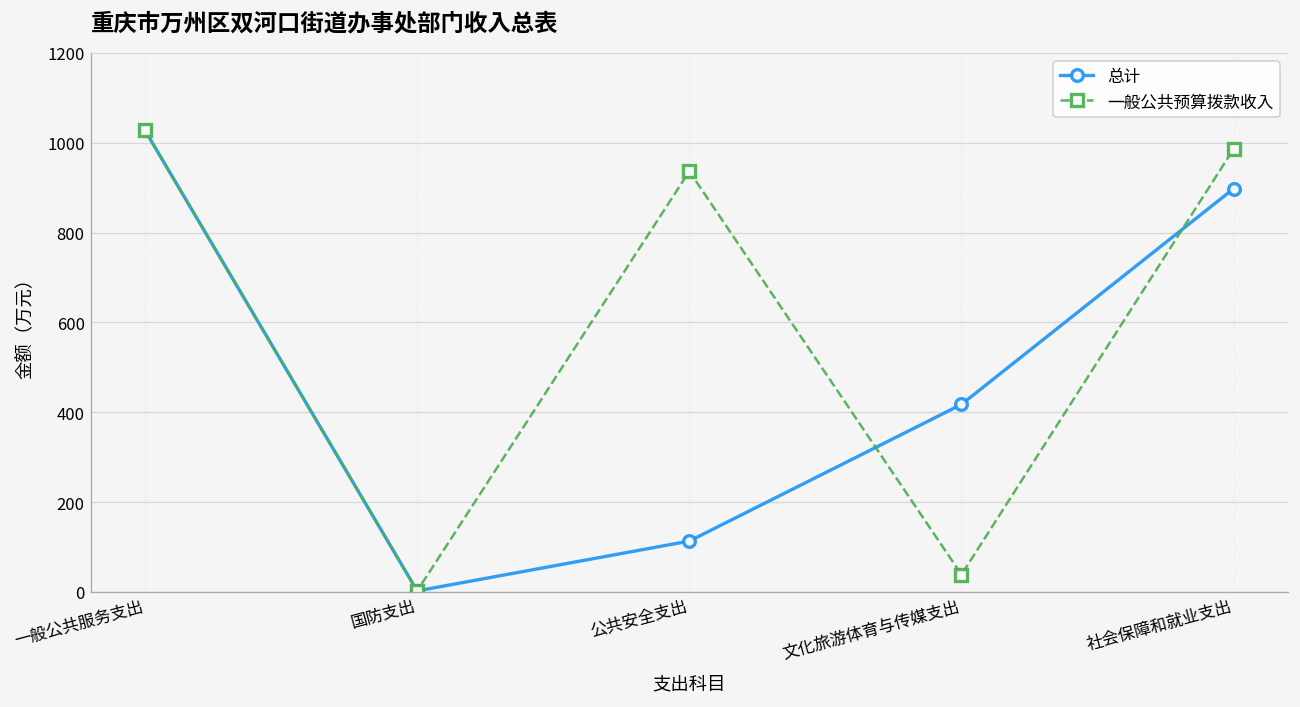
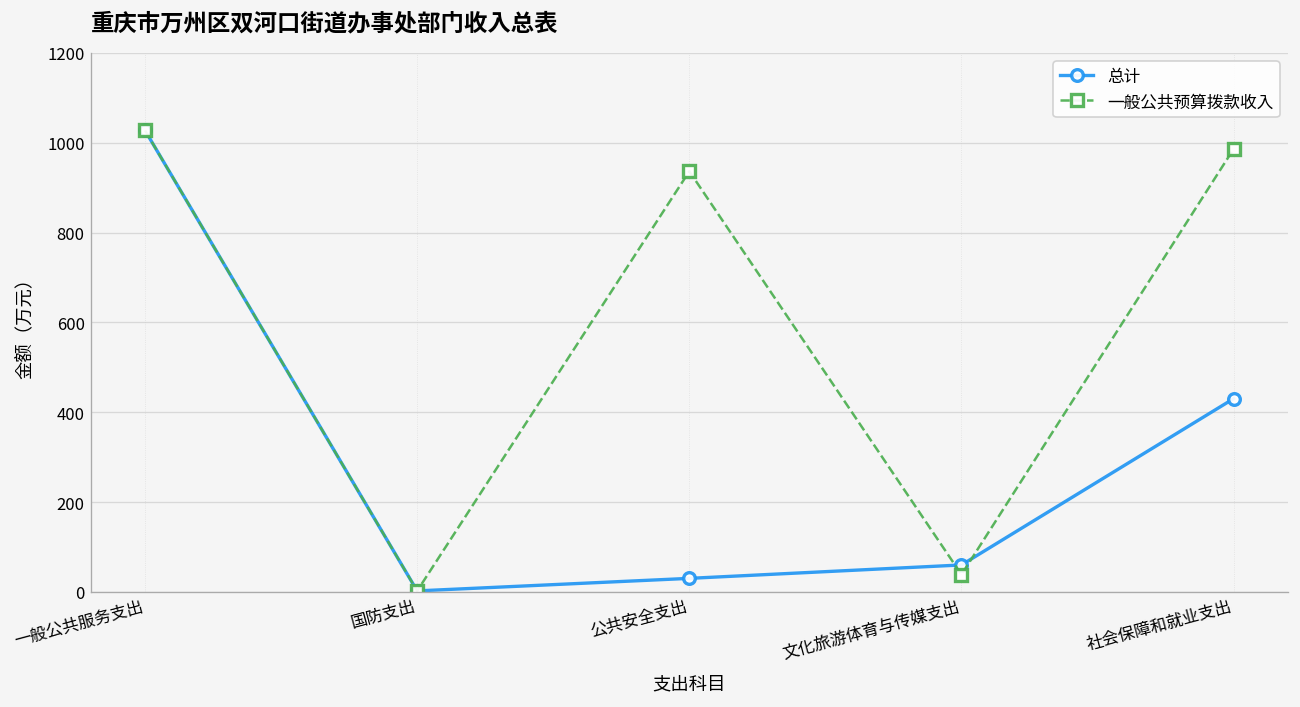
总计, 公共安全支出: 110 -> 30
总计, 文化旅游体育与传媒支出: 420 -> 60
总计, 社会保障和就业支出: 900 -> 430
